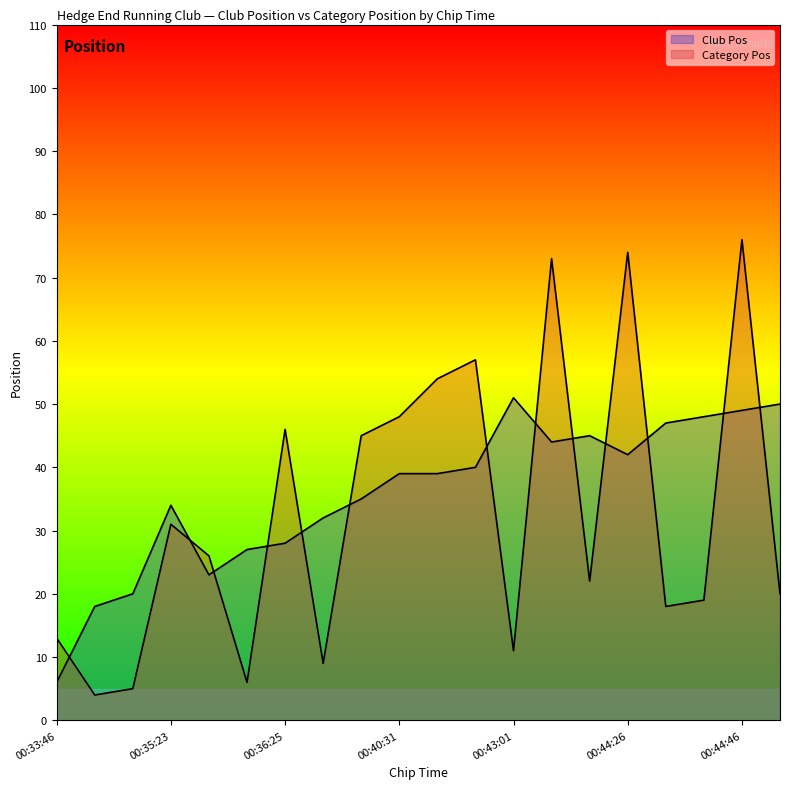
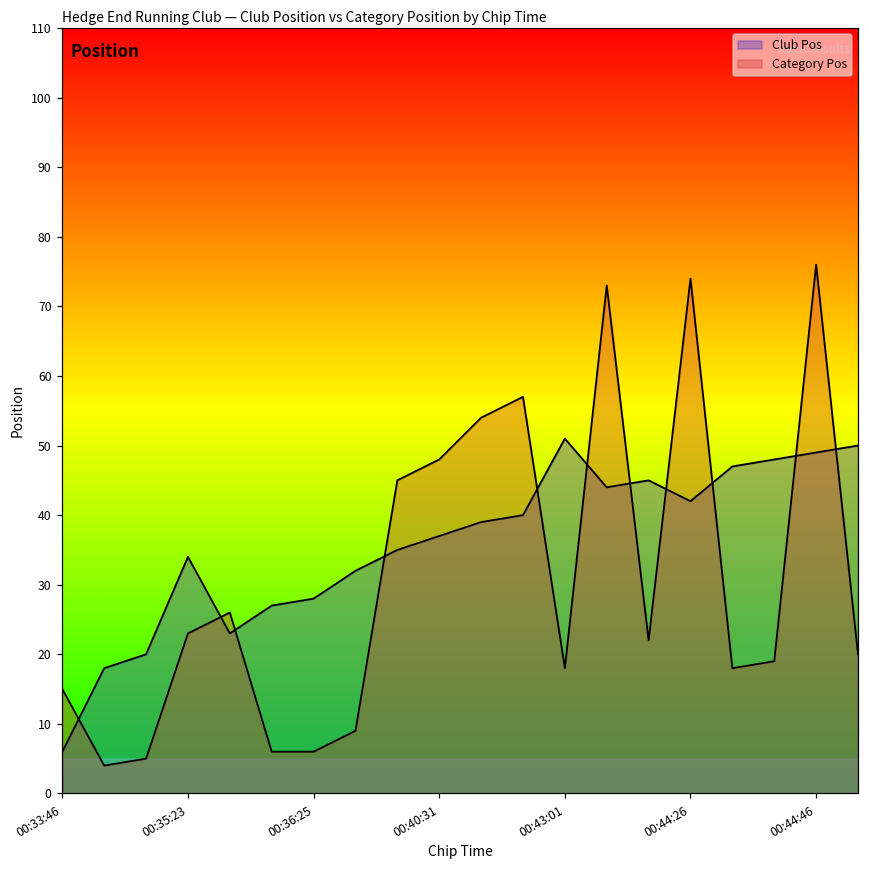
Category Pos, 00:33:46: 13 -> 15
Category Pos, 00:35:23: 31 -> 23
Category Pos, 00:36:25: 46 -> 6
Club Pos, 00:40:31: 39 -> 37
Category Pos, 00:43:01: 11 -> 18
